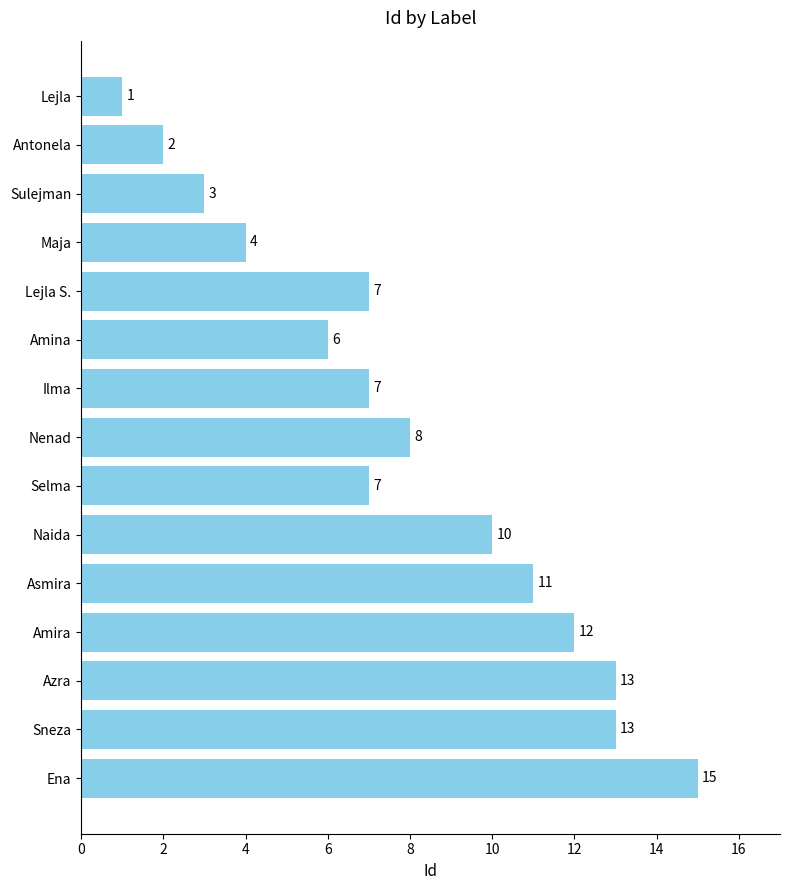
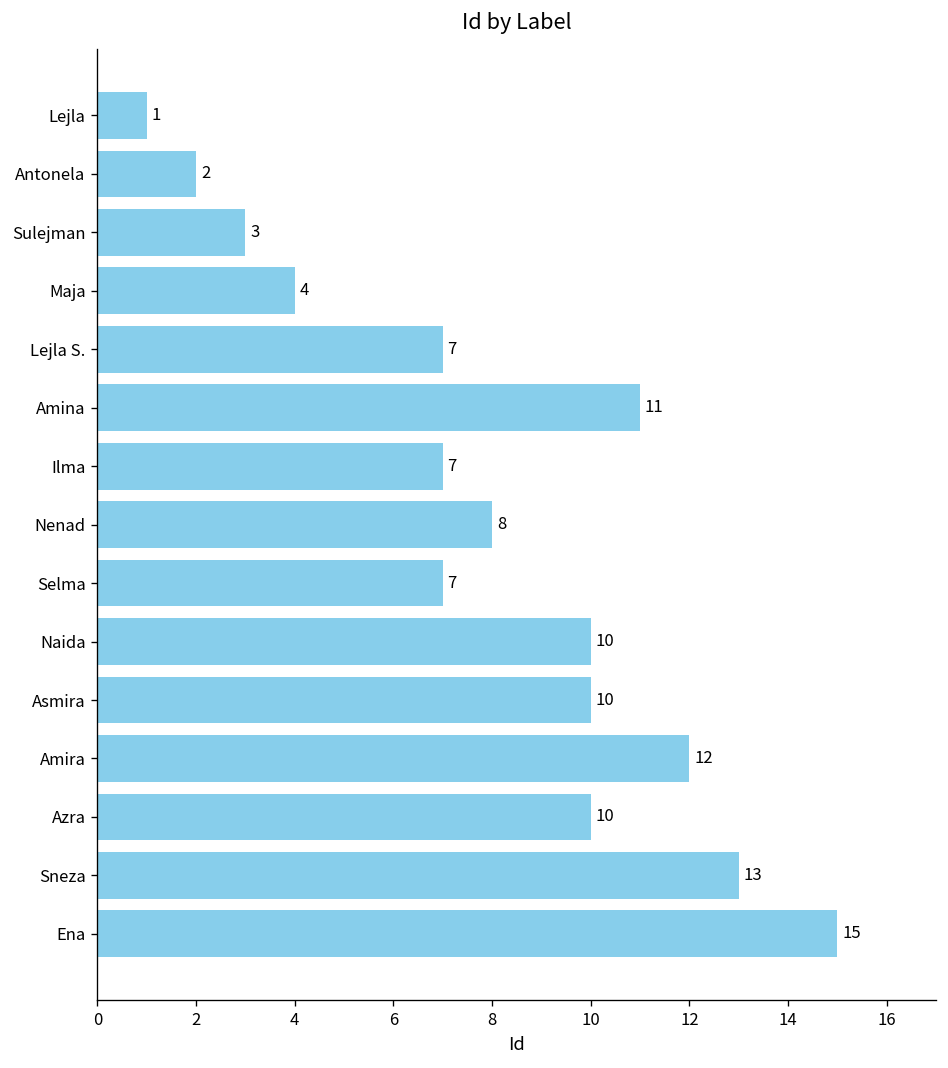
Amina: 6 -> 11
Asmira: 11 -> 10
Azra: 13 -> 10
